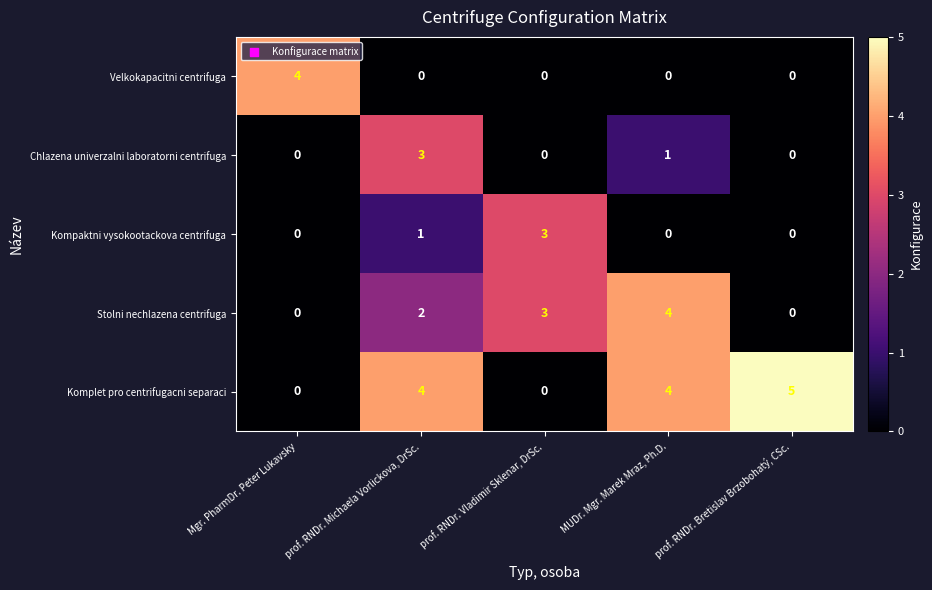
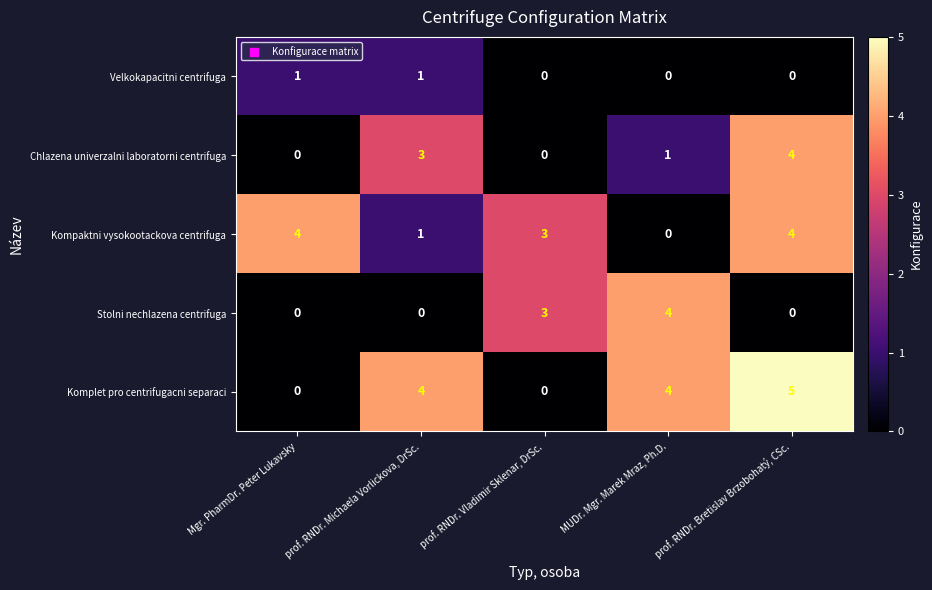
Velkokapacitni centrifuga, Mgr. PharmDr. Peter Lukavsky: 4 -> 1
Velkokapacitni centrifuga, prof. RNDr. Michaela Vorlickova, DrSc.: 0 -> 1
Chlazena univerzalni laboratorni centrifuga, prof. RNDr. Bretislav Brzobohatý, CSc.: 0 -> 4
Kompaktni vysokootackova centrifuga, Mgr. PharmDr. Peter Lukavsky: 0 -> 4
Kompaktni vysokootackova centrifuga, prof. RNDr. Bretislav Brzobohatý, CSc.: 0 -> 4
Stolni nechlazena centrifuga, prof. RNDr. Michaela Vorlickova, DrSc.: 2 -> 0
